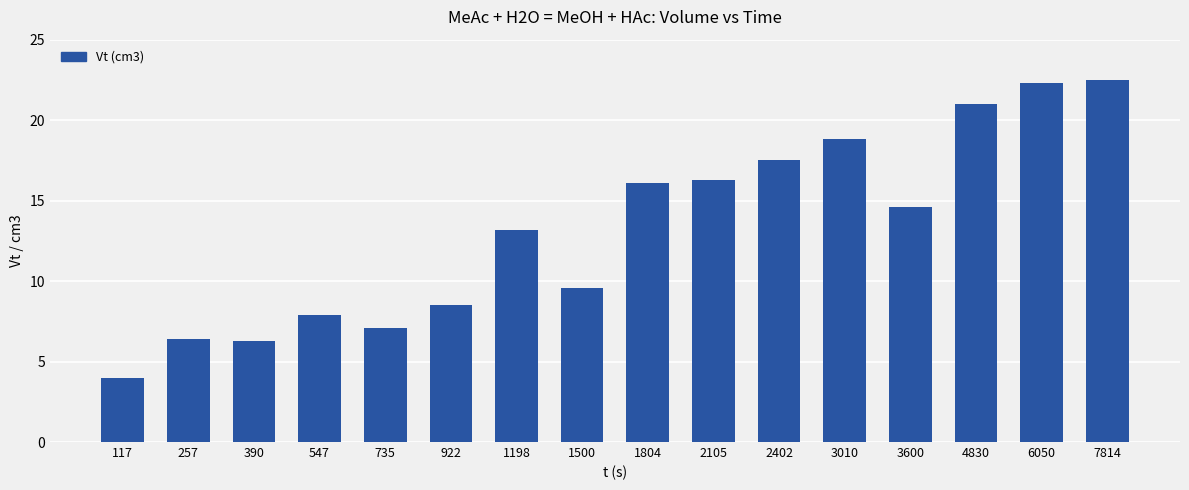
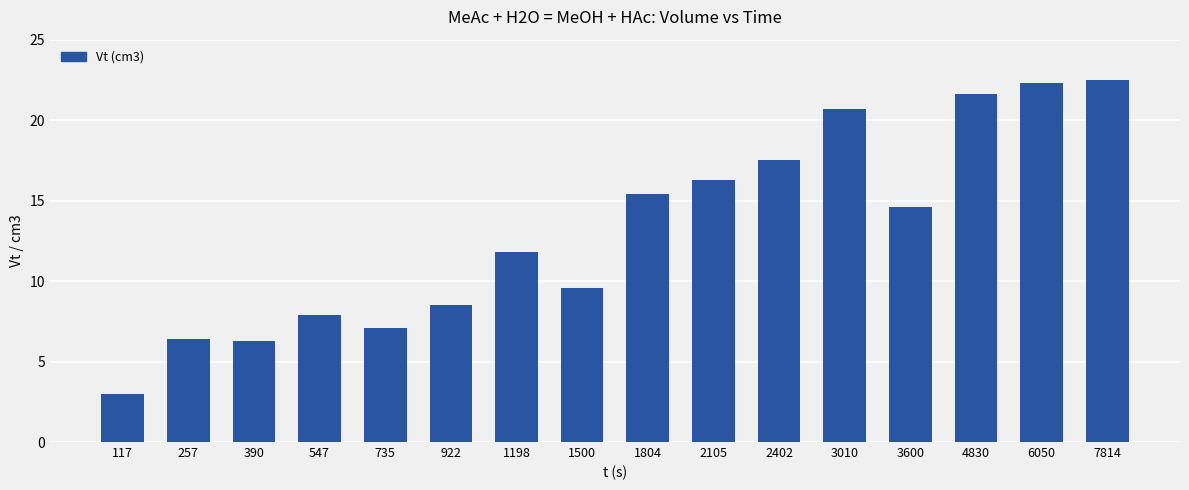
117: 4 -> 3
1198: 13.2 -> 11.8
1804: 16.1 -> 15.4
3010: 18.8 -> 20.7
4830: 21.0 -> 21.6
